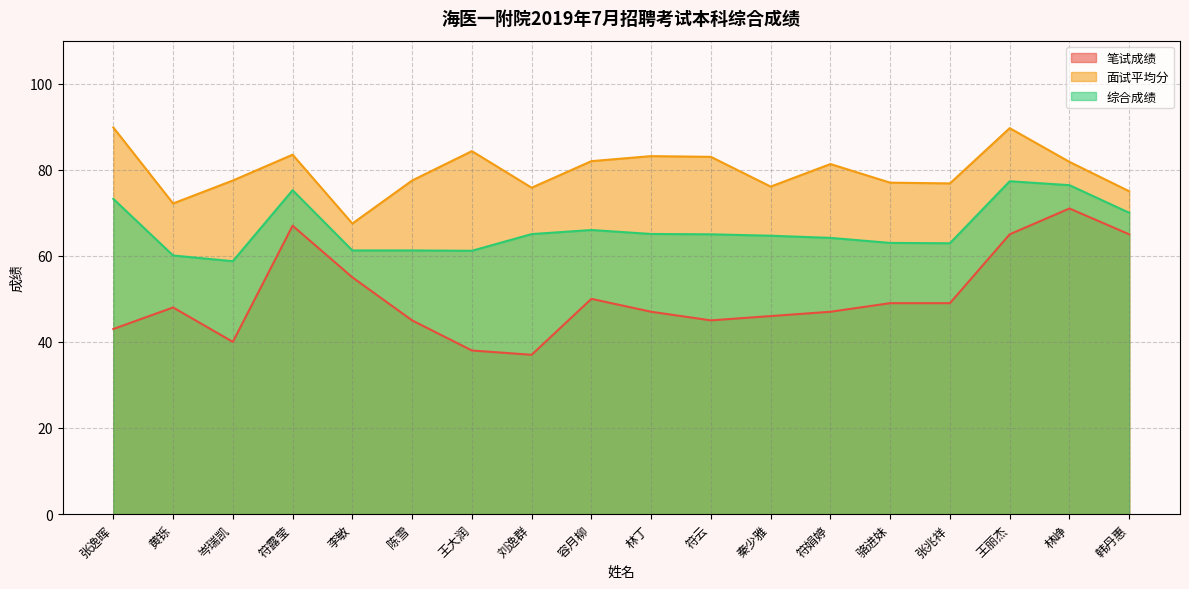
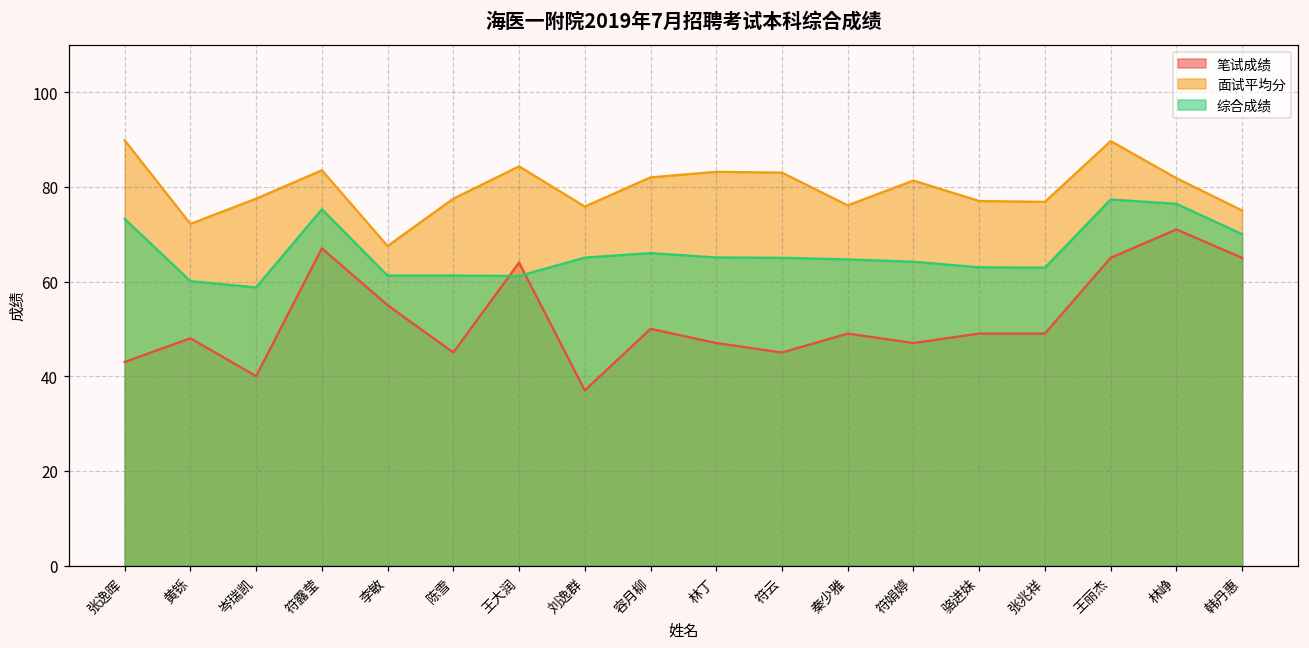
笔试成绩, 王大润: 38 -> 64
笔试成绩, 秦少雅: 46 -> 49
